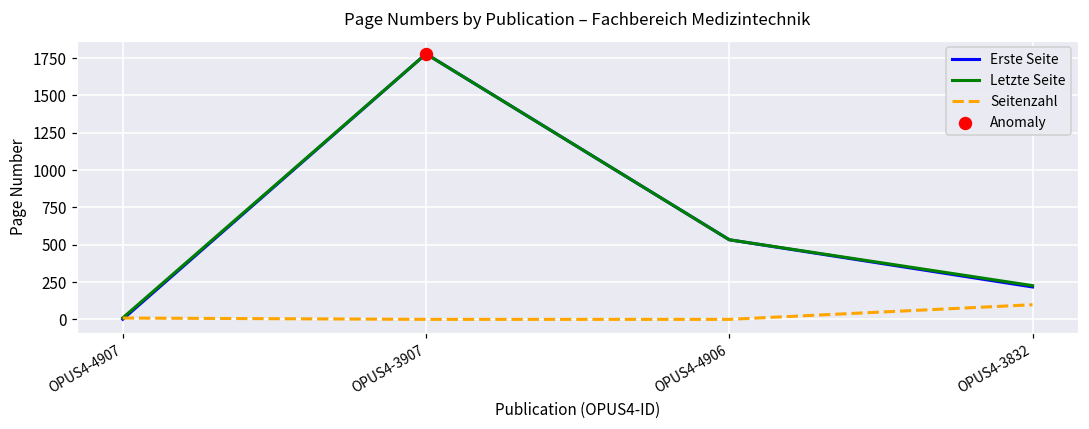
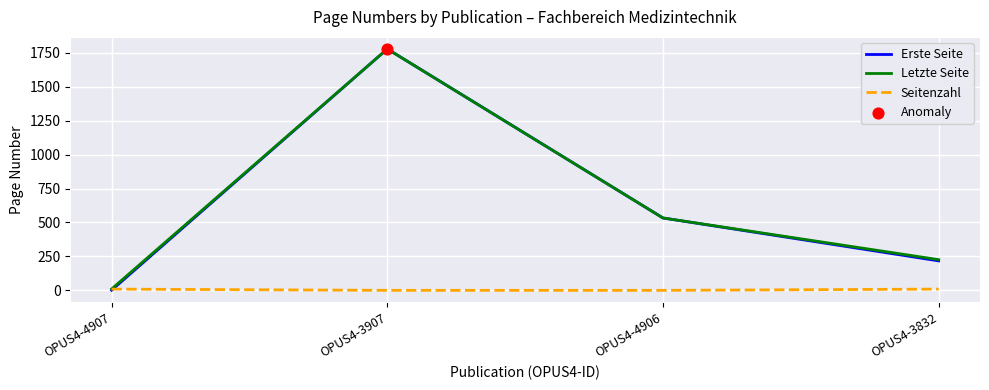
Seitenzahl, OPUS4-3832: 100 -> 10
